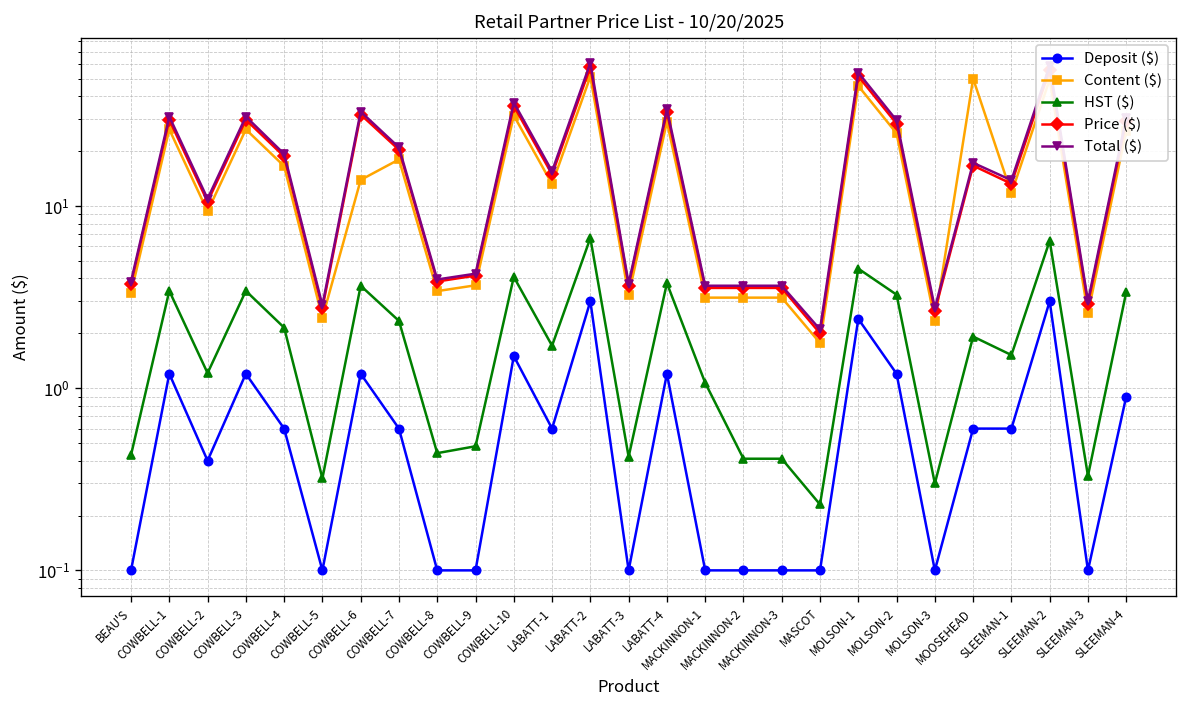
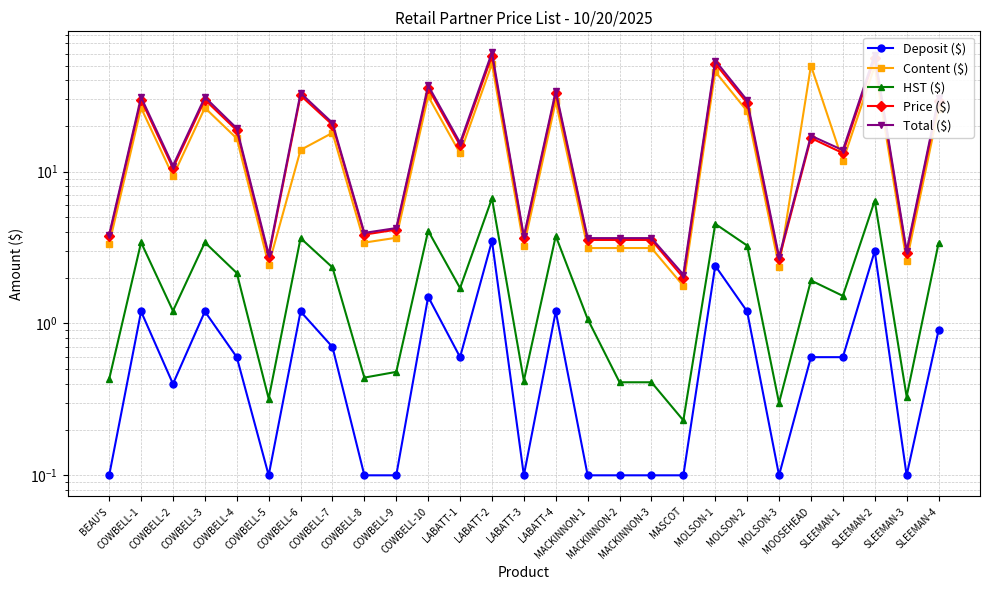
Deposit ($), COWBELL-7: 0.6 -> 0.7
Deposit ($), LABATT-2: 3.0 -> 3.5
